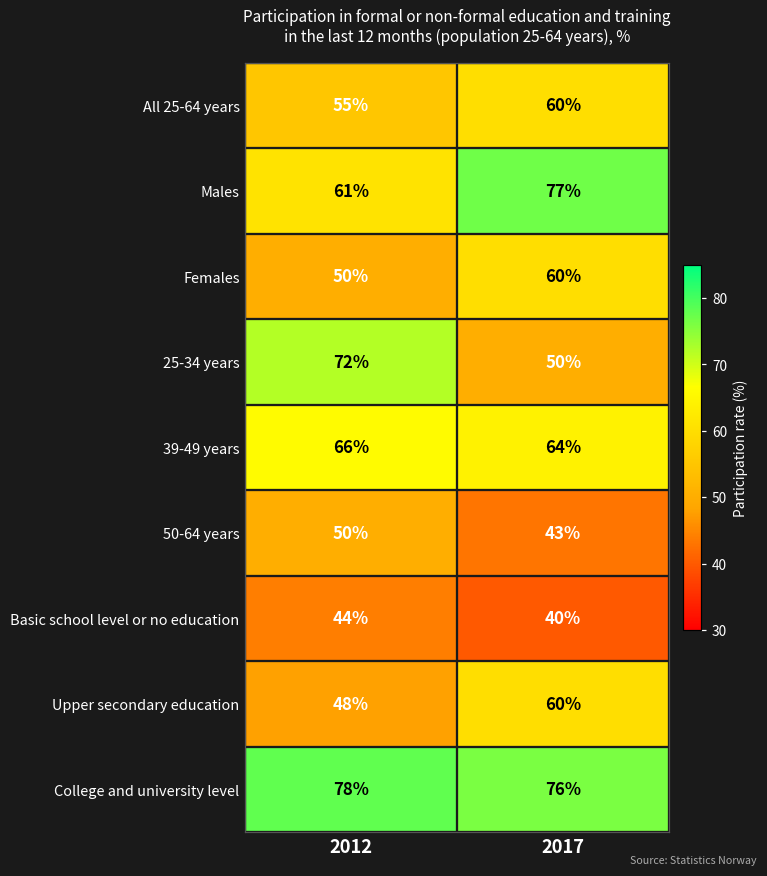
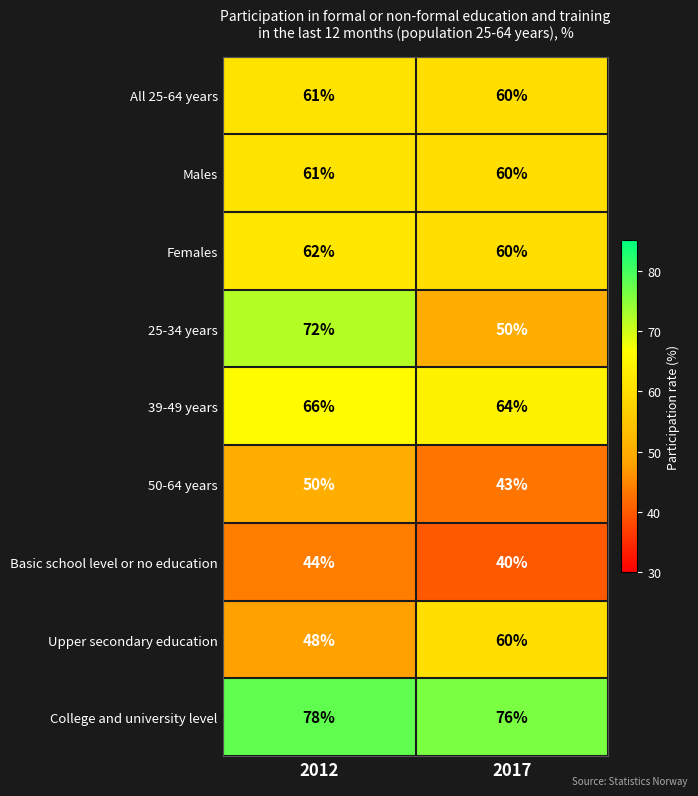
All 25-64 years, 2012: 55% -> 61%
Males, 2017: 77% -> 60%
Females, 2012: 50% -> 62%
